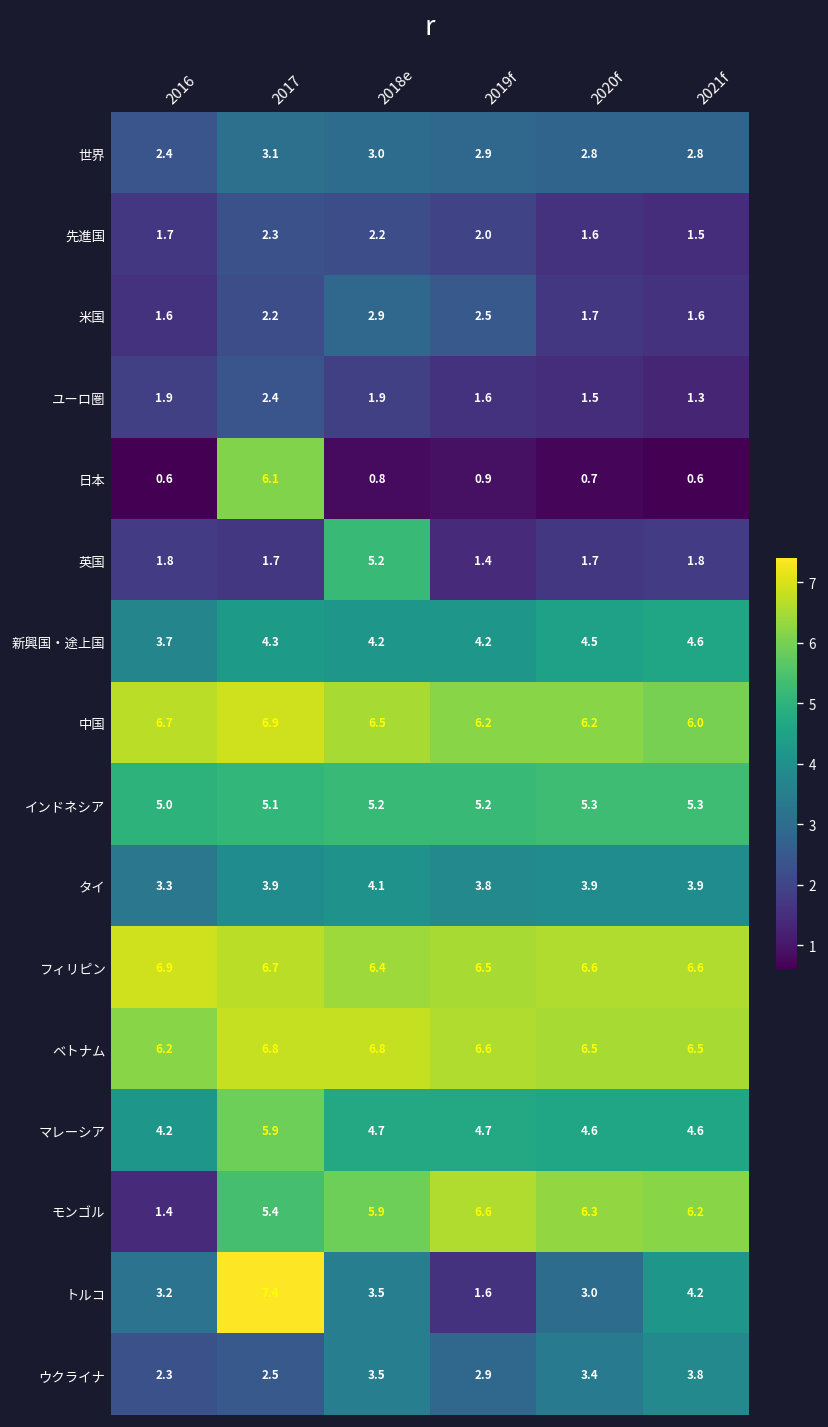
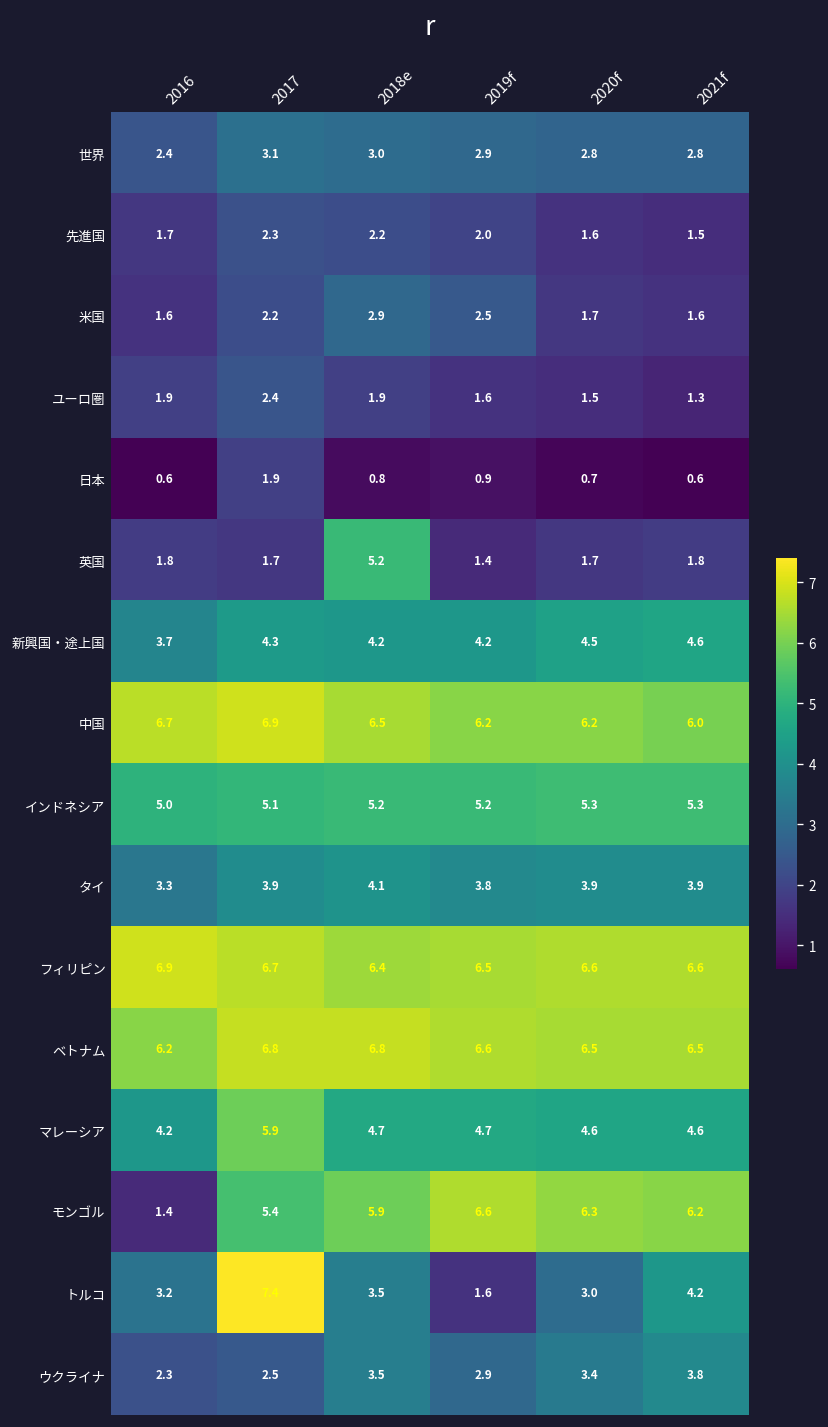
日本, 2017: 6.1 -> 1.9
